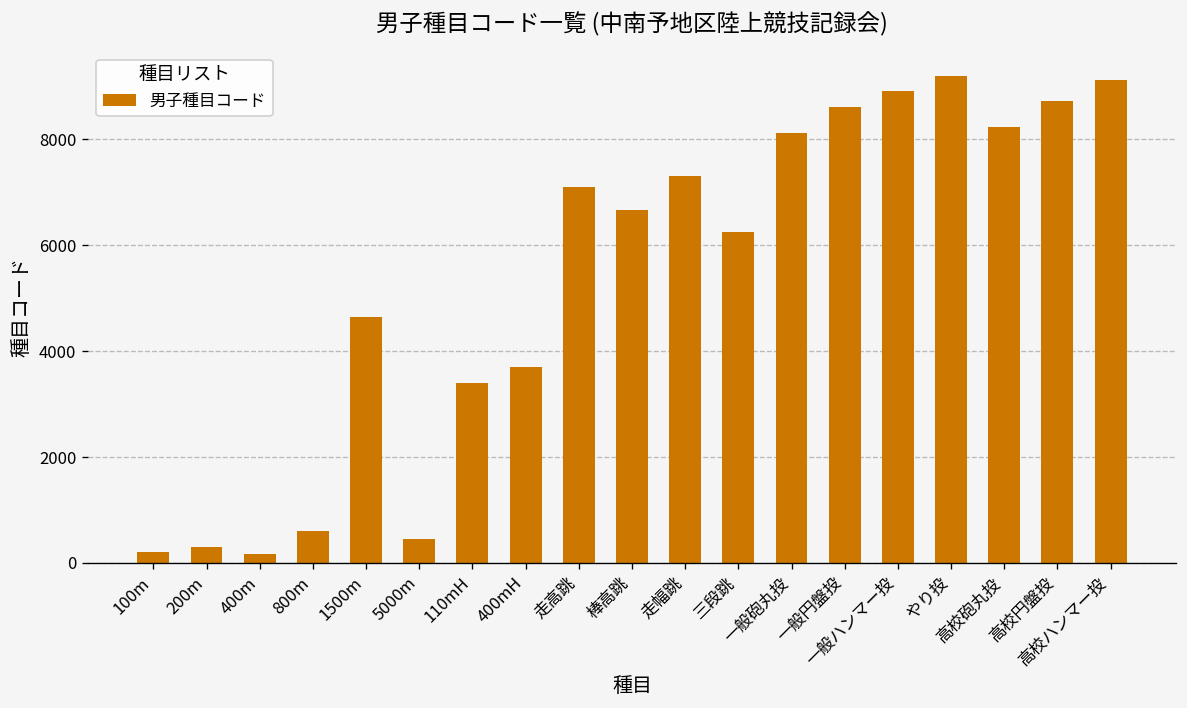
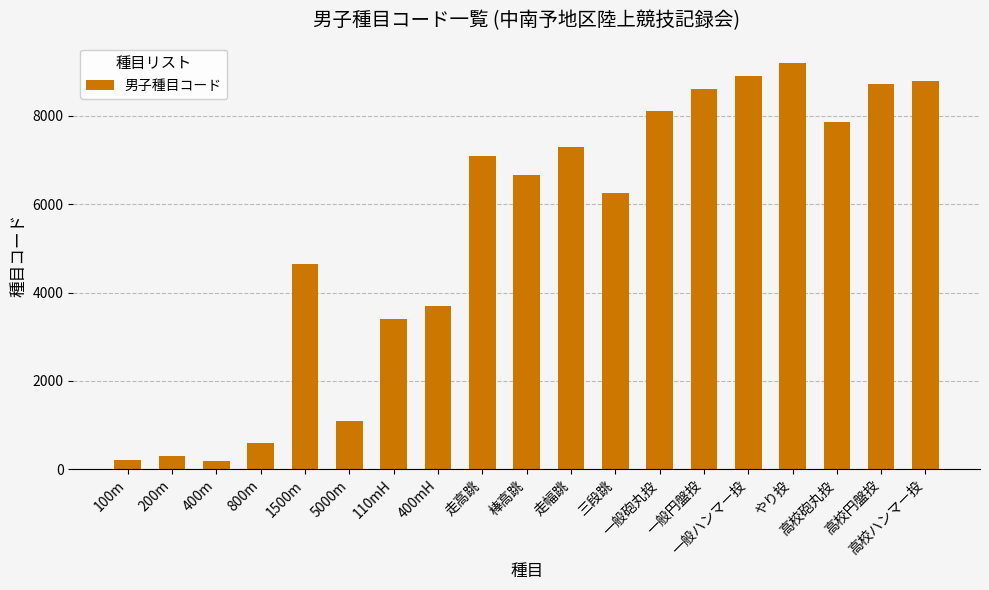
5000m: 500 -> 1100
高校砲丸投: 8200 -> 7900
高校ハンマー投: 9100 -> 8800
